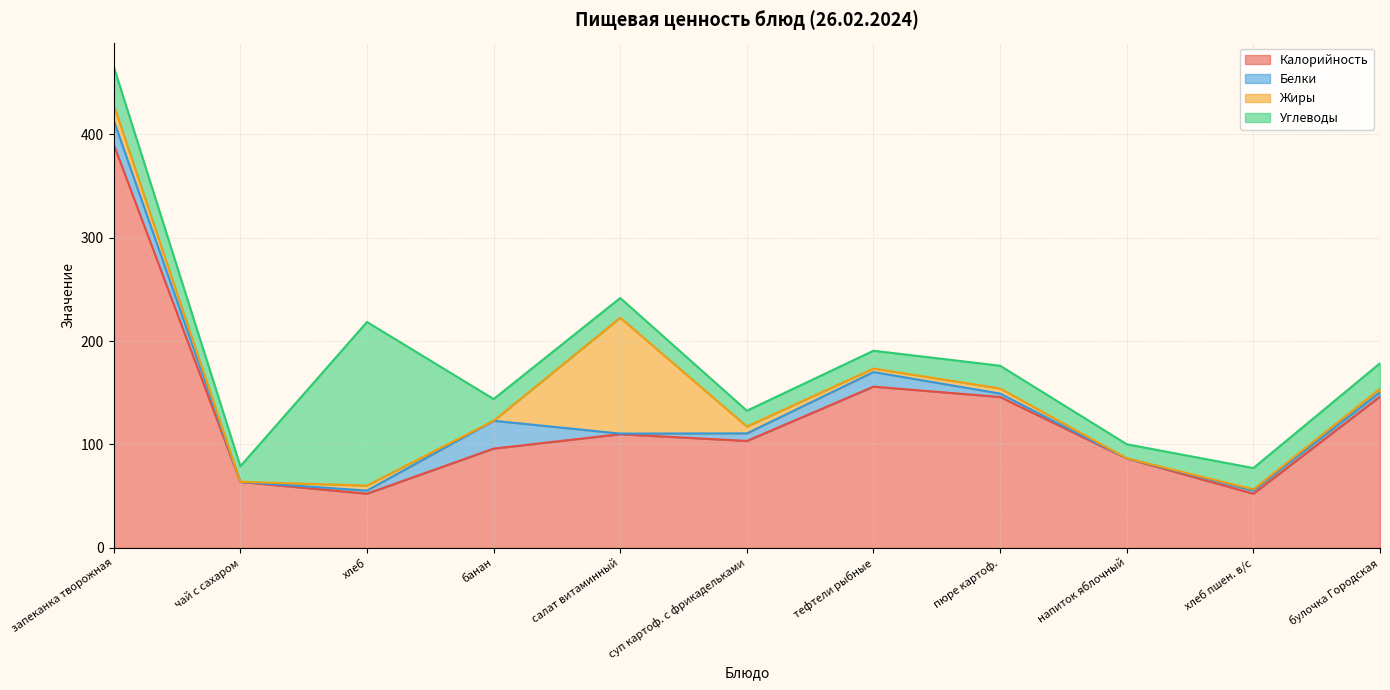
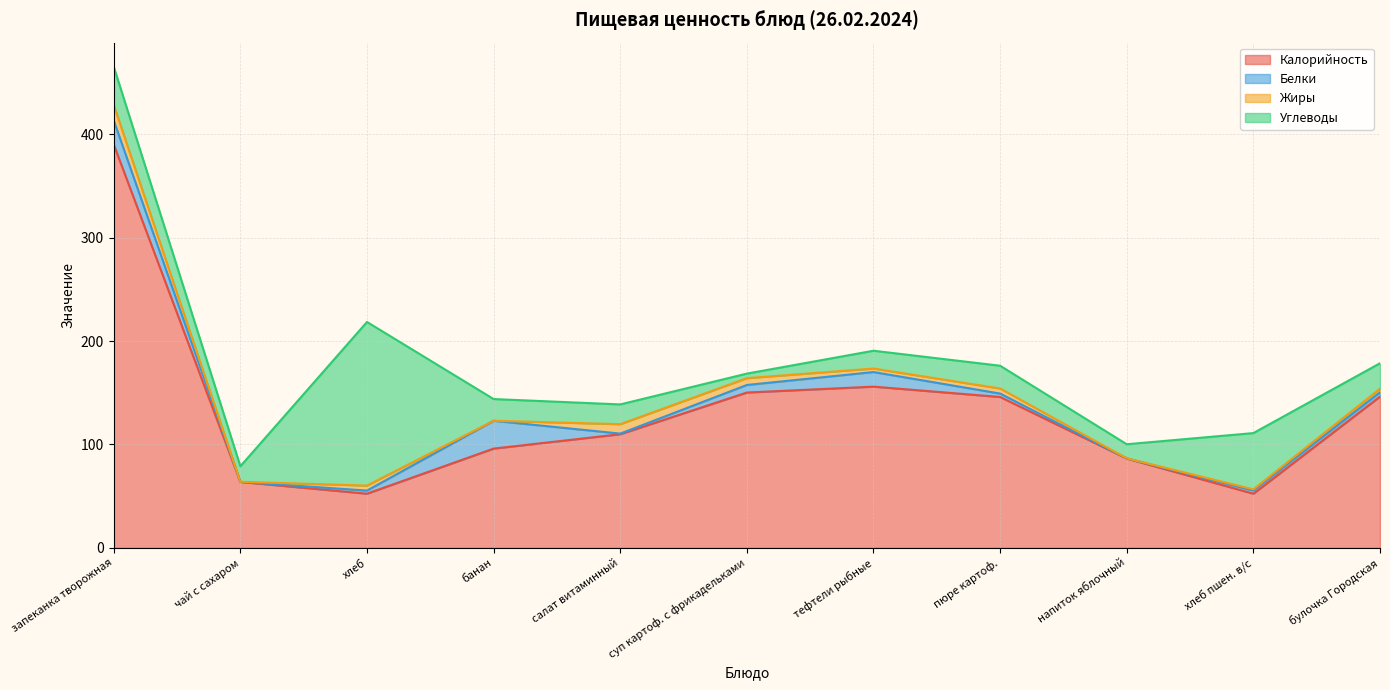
Жиры, салат витаминный: 112 -> 9
Калорийность, суп картоф. с фрикадельками: 103 -> 150
Углеводы, суп картоф. с фрикадельками: 15 -> 4
Углеводы, хлеб пшен. в/с: 21 -> 54
